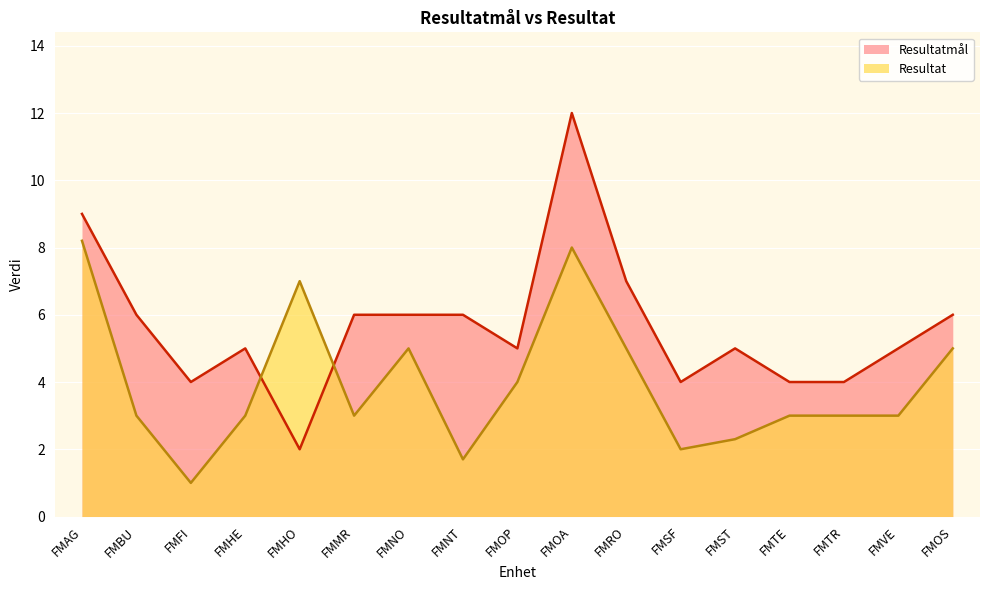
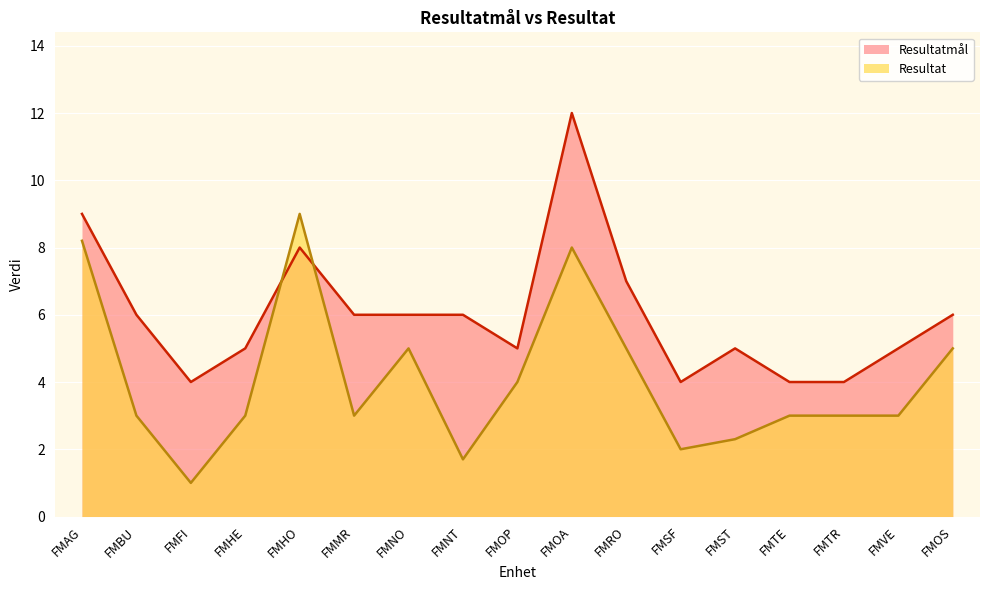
Resultatmål, FMHO: 2 -> 8
Resultat, FMHO: 7 -> 9
